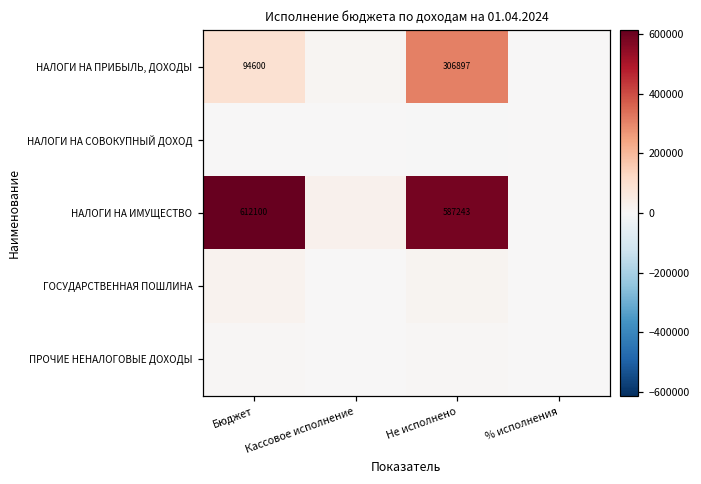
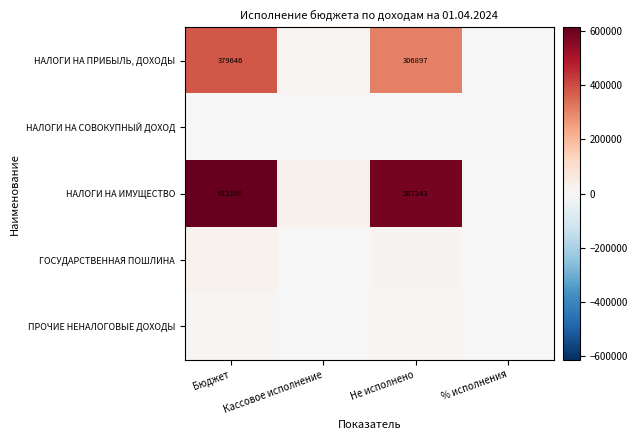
НАЛОГИ НА ПРИБЫЛЬ, ДОХОДЫ, Бюджет: 94600 -> 379646
